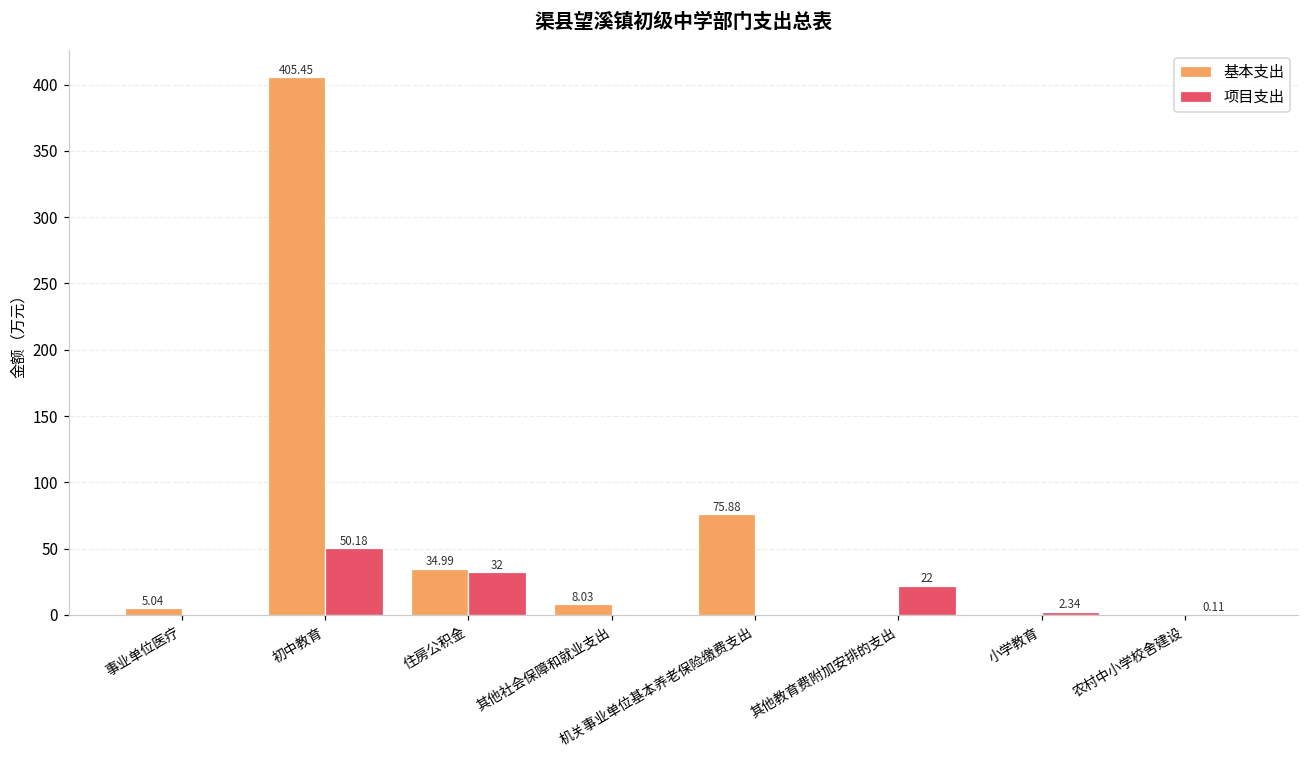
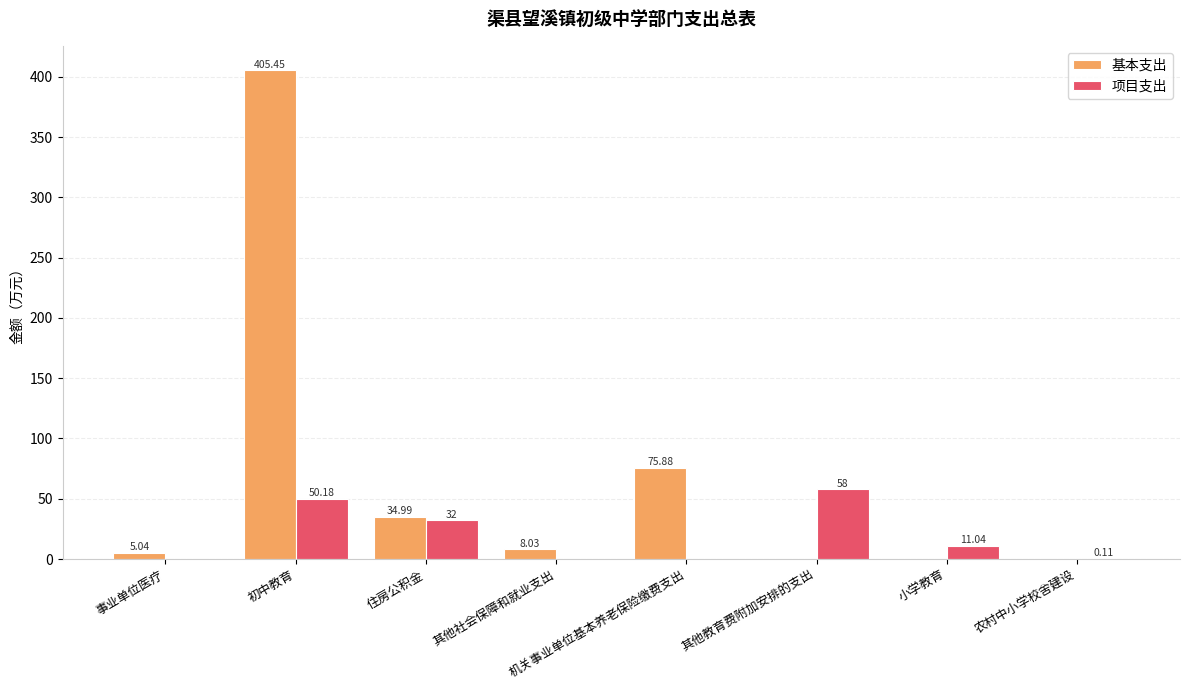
项目支出, 其他教育费附加安排的支出: 22 -> 58
项目支出, 小学教育: 2.34 -> 11.04
